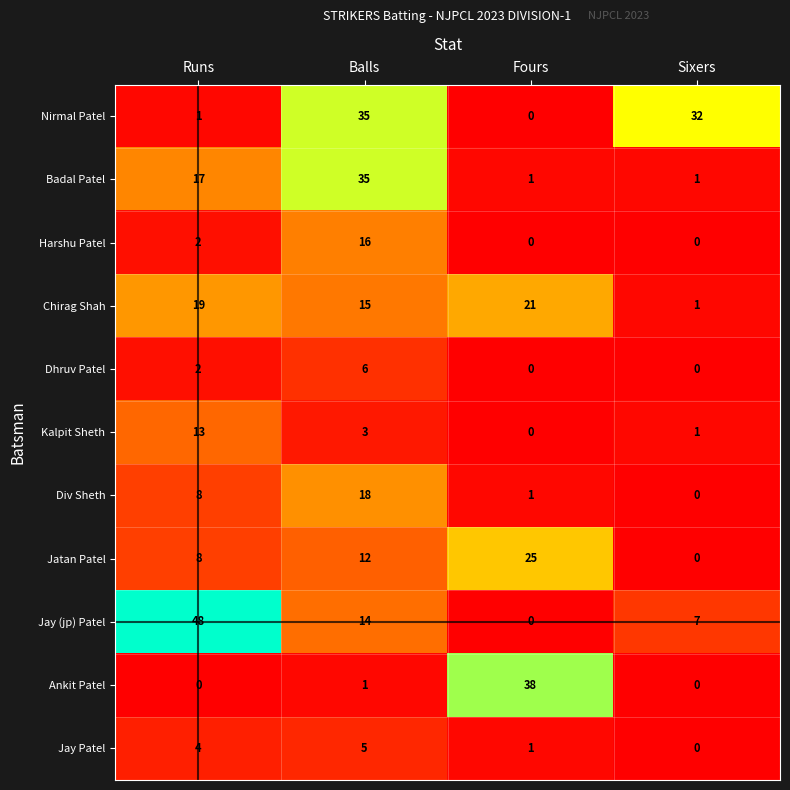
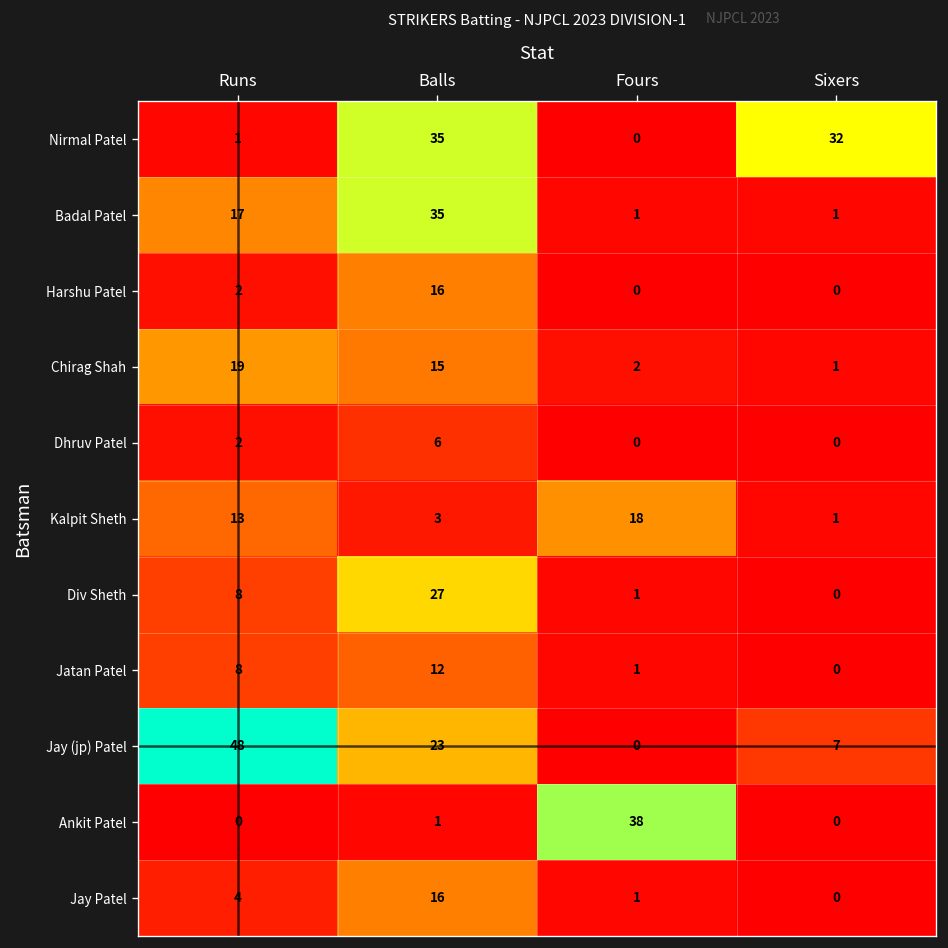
Chirag Shah, Fours: 21 -> 2
Kalpit Sheth, Fours: 0 -> 18
Div Sheth, Balls: 18 -> 27
Jatan Patel, Fours: 25 -> 1
Jay (jp) Patel, Balls: 14 -> 23
Jay Patel, Balls: 5 -> 16
